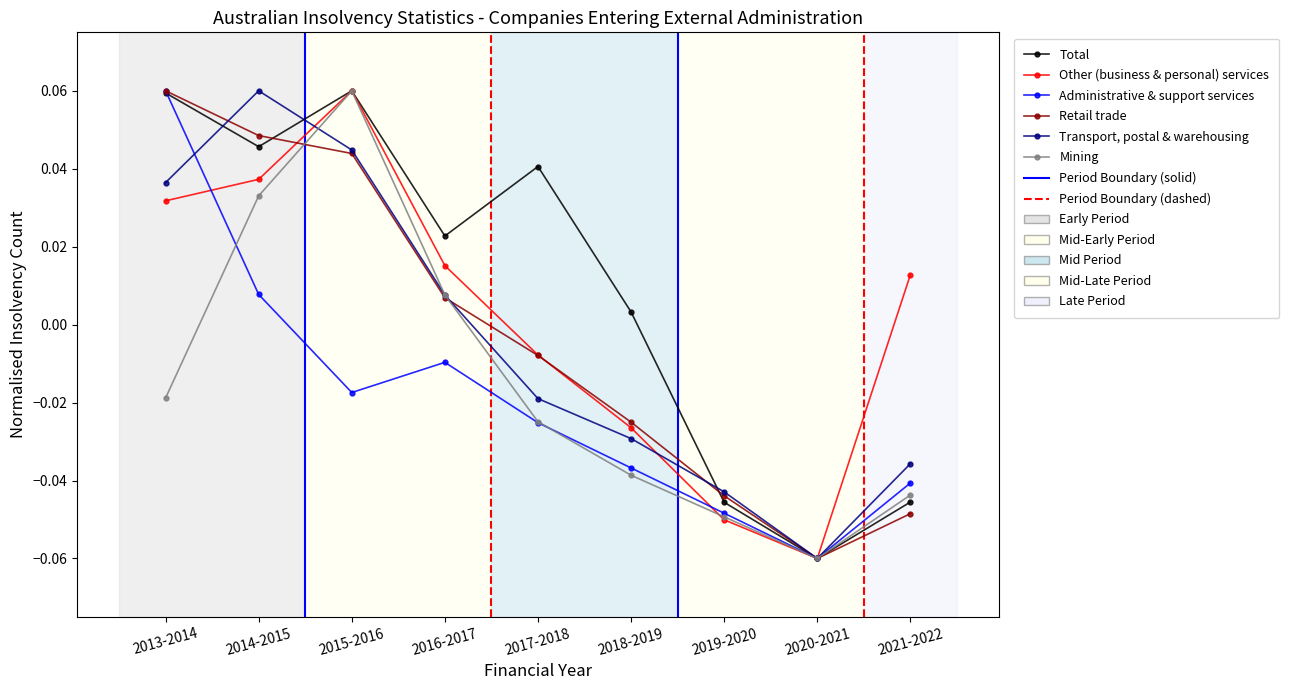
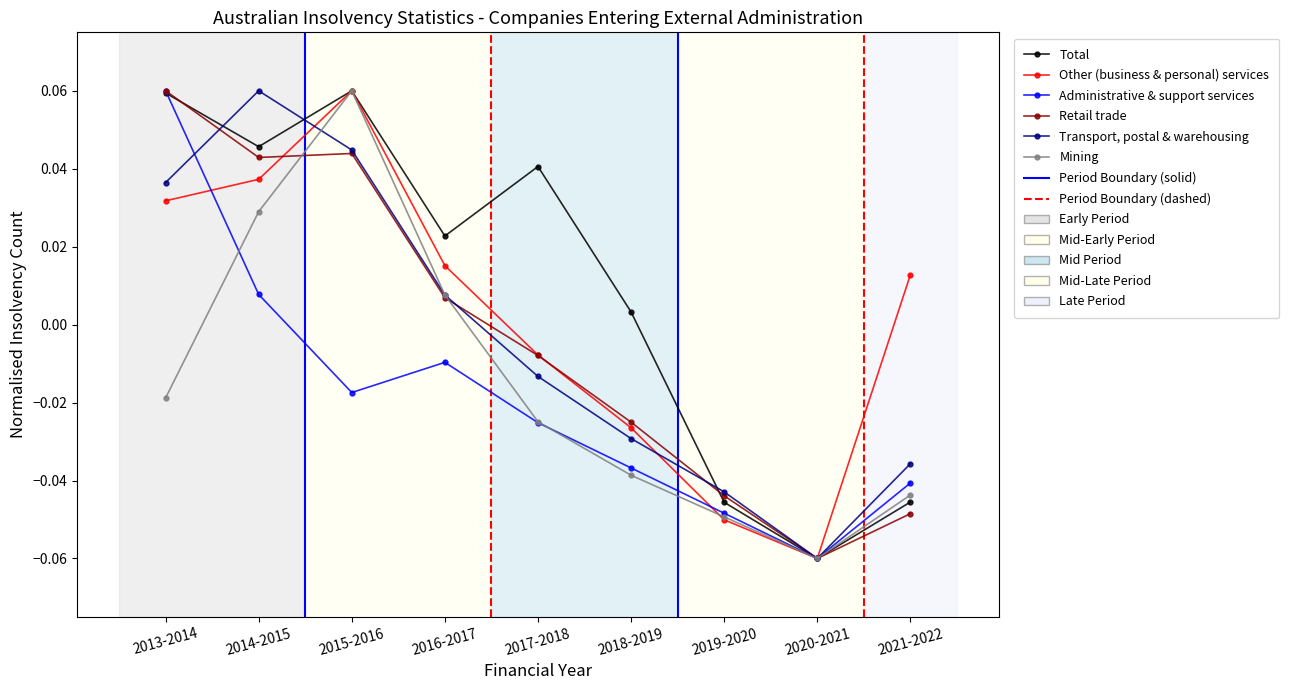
Retail trade, 2014-2015: 0.049 -> 0.043
Mining, 2014-2015: 0.033 -> 0.029
Transport, postal & warehousing, 2017-2018: -0.019 -> -0.013
